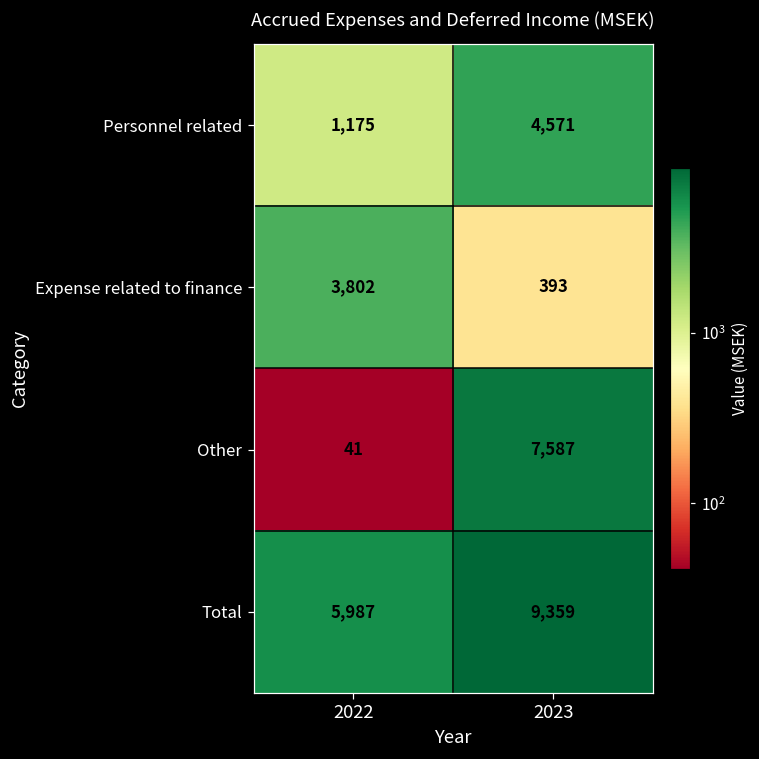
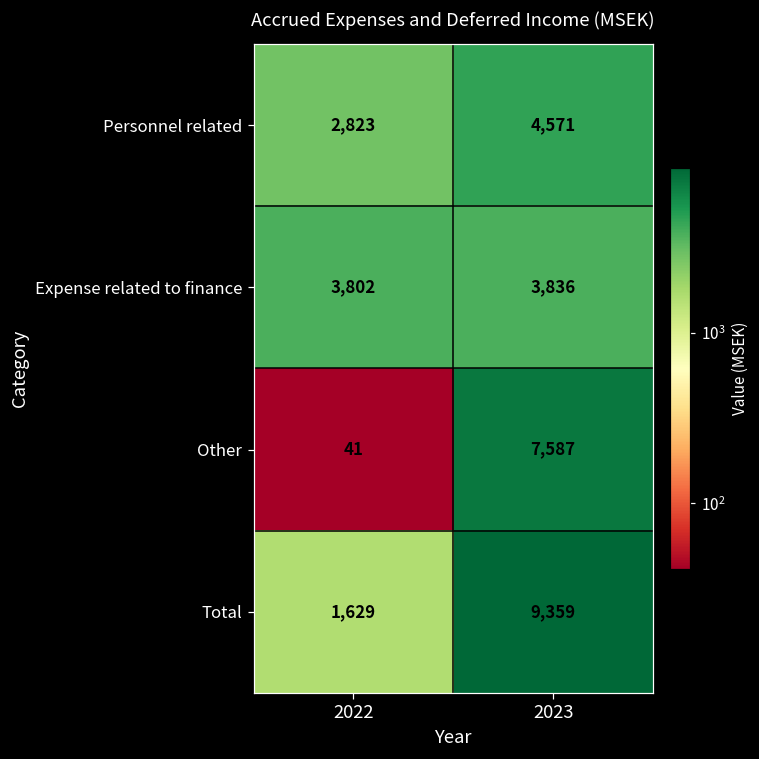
Personnel related, 2022: 1,175 -> 2,823
Expense related to finance, 2023: 393 -> 3,836
Total, 2022: 5,987 -> 1,629
